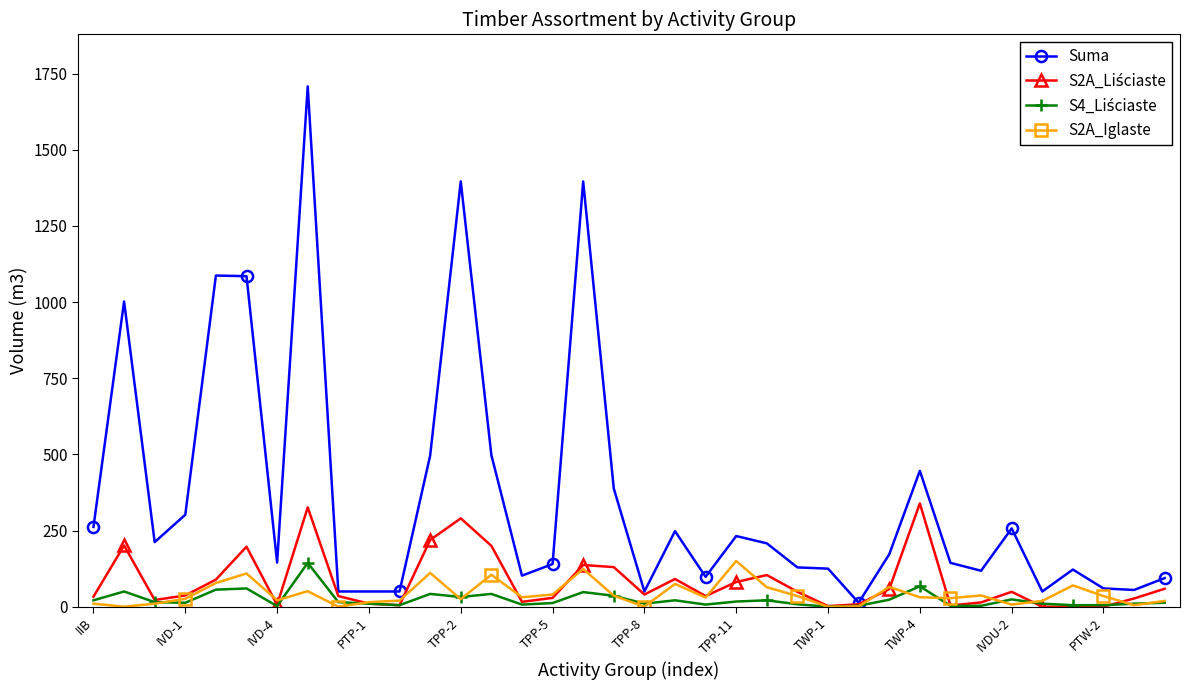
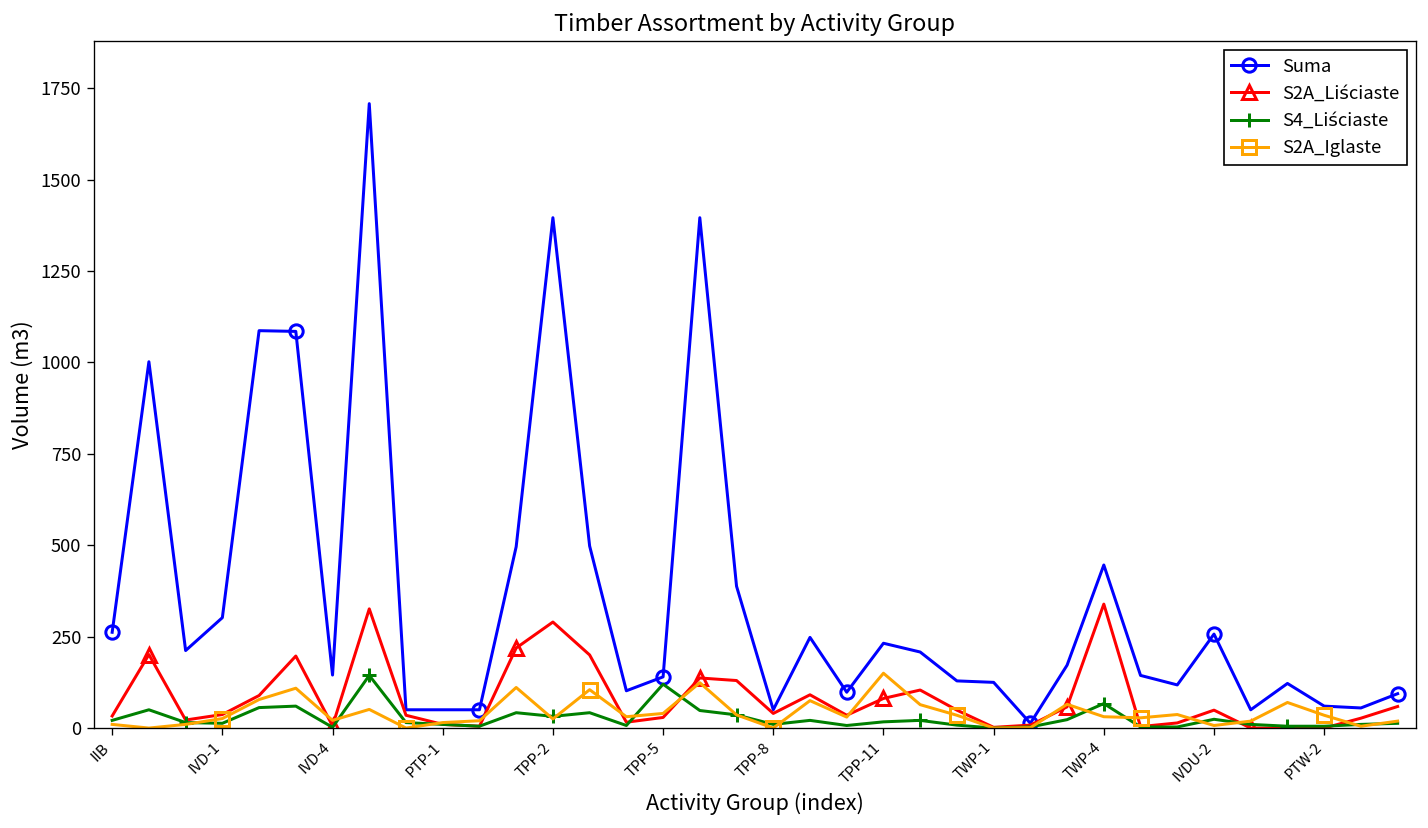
S4_Liściaste, TPP-5: 10 -> 120
